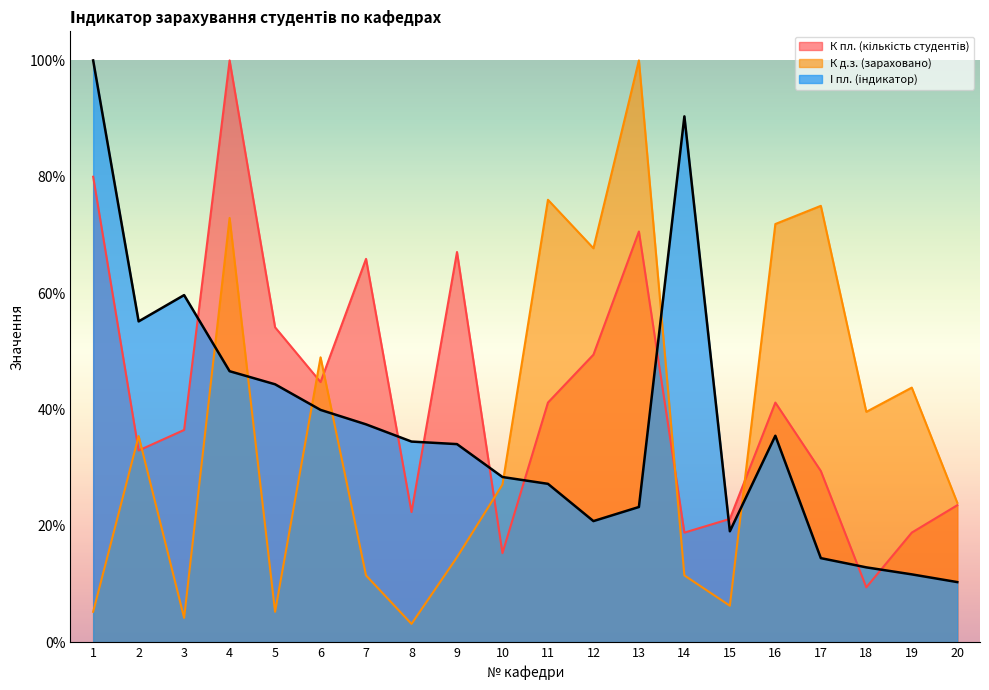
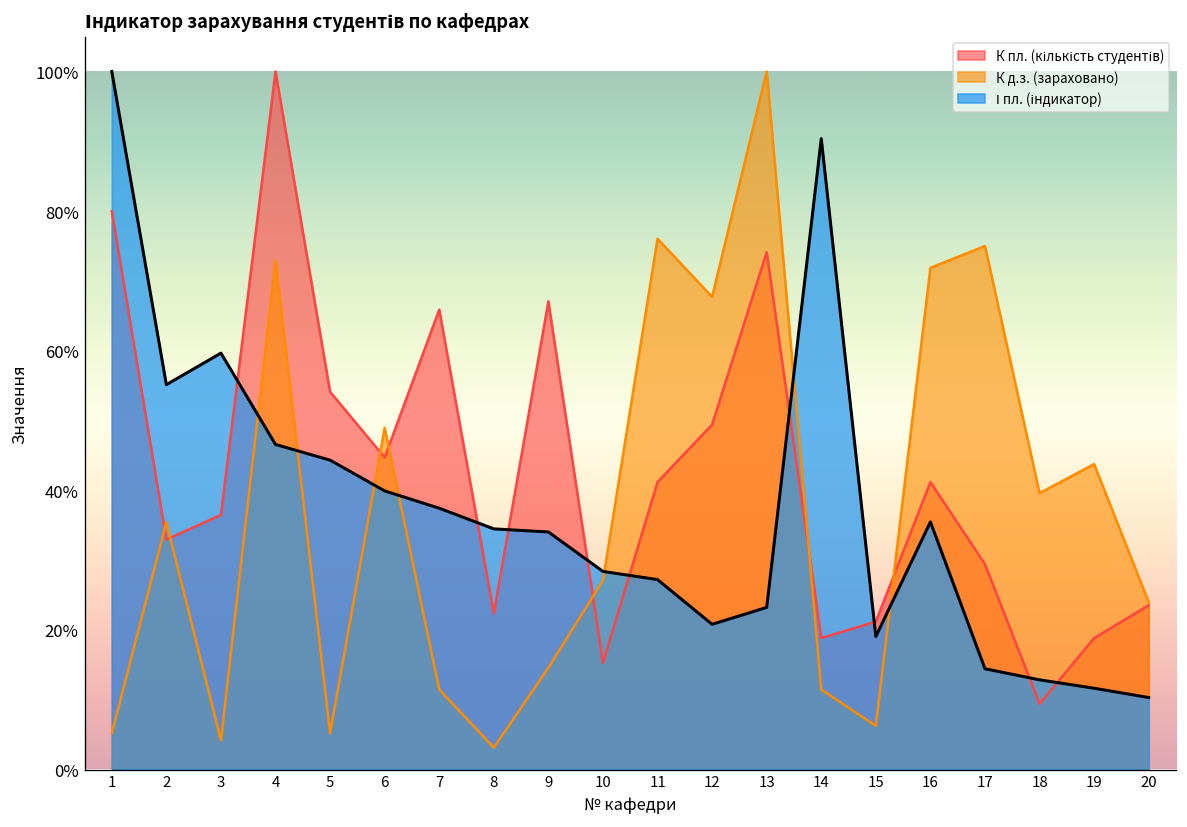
К пл. (кількість студентів), 13: 71% -> 74%
